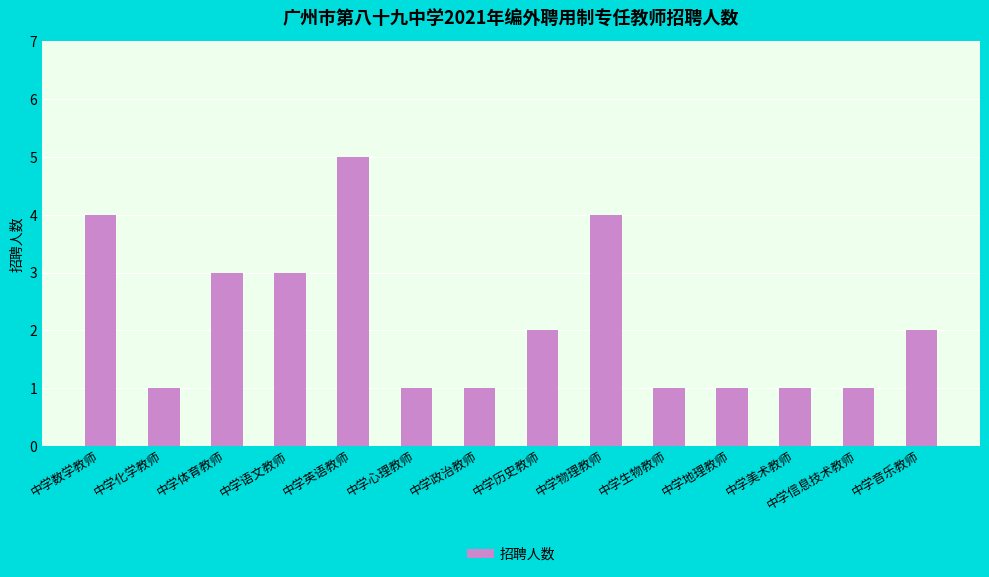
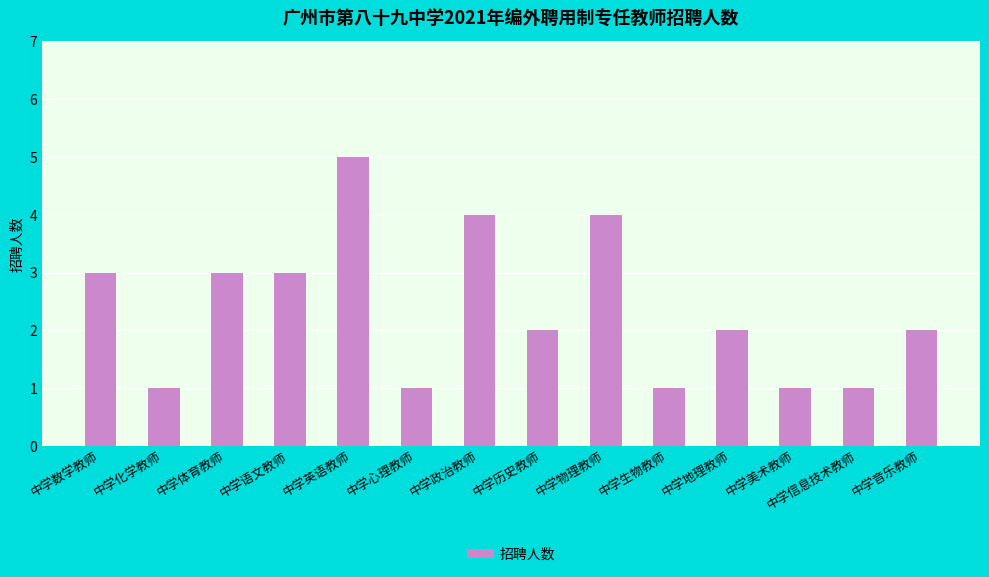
中学数学教师: 4 -> 3
中学政治教师: 1 -> 4
中学地理教师: 1 -> 2
